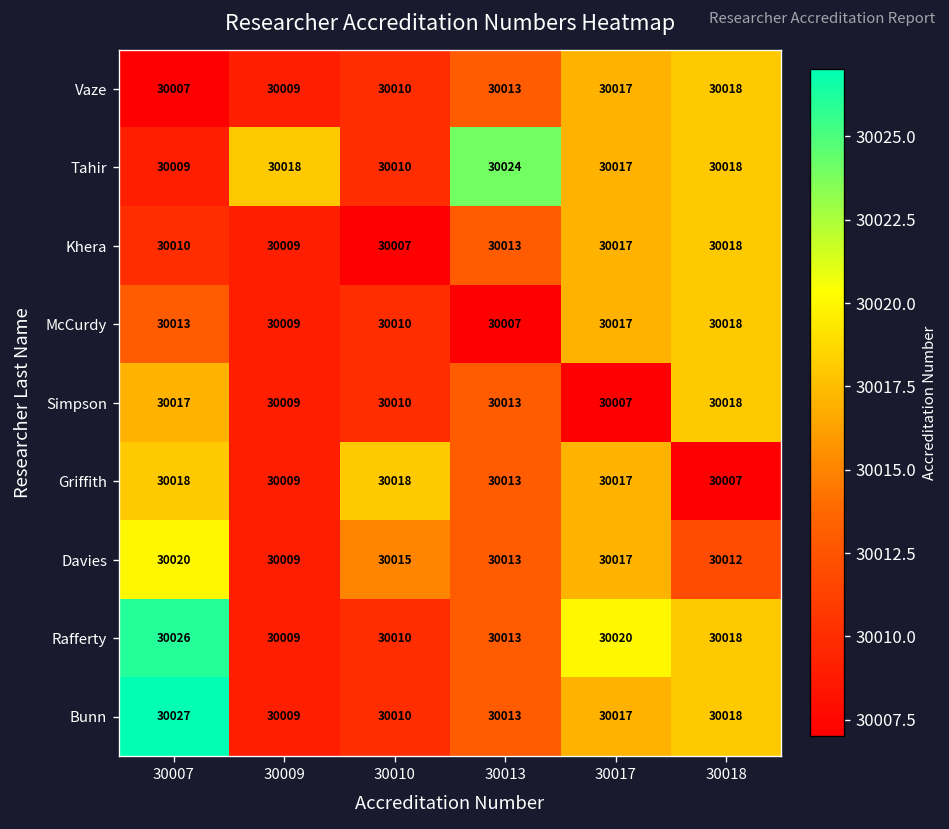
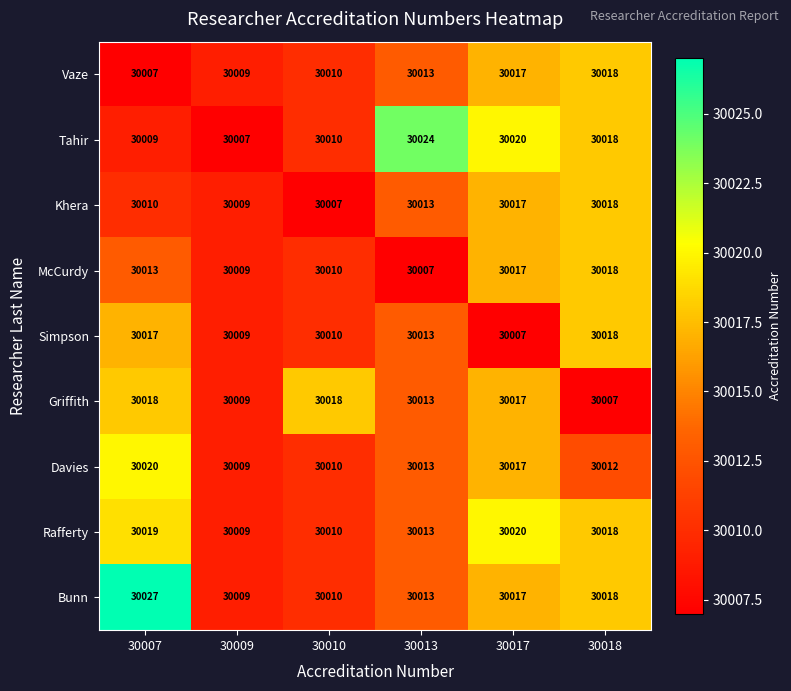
Tahir, 30009: 30018 -> 30007
Tahir, 30017: 30017 -> 30020
Davies, 30010: 30015 -> 30010
Rafferty, 30007: 30026 -> 30019
